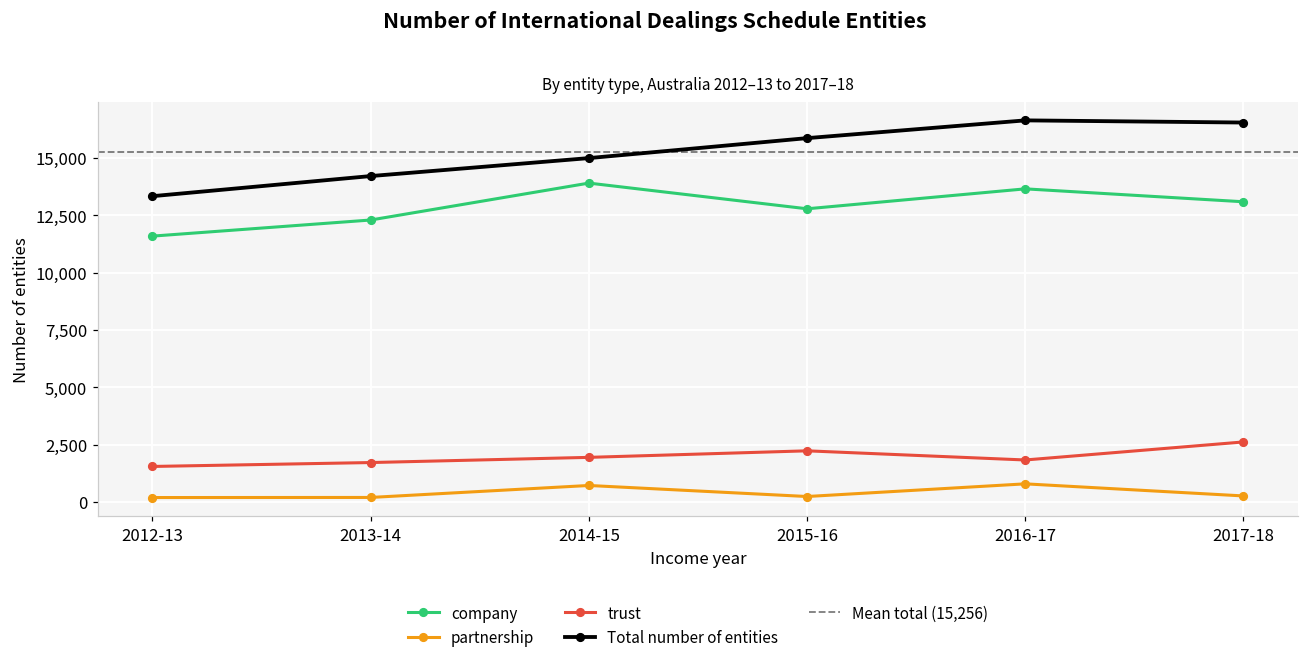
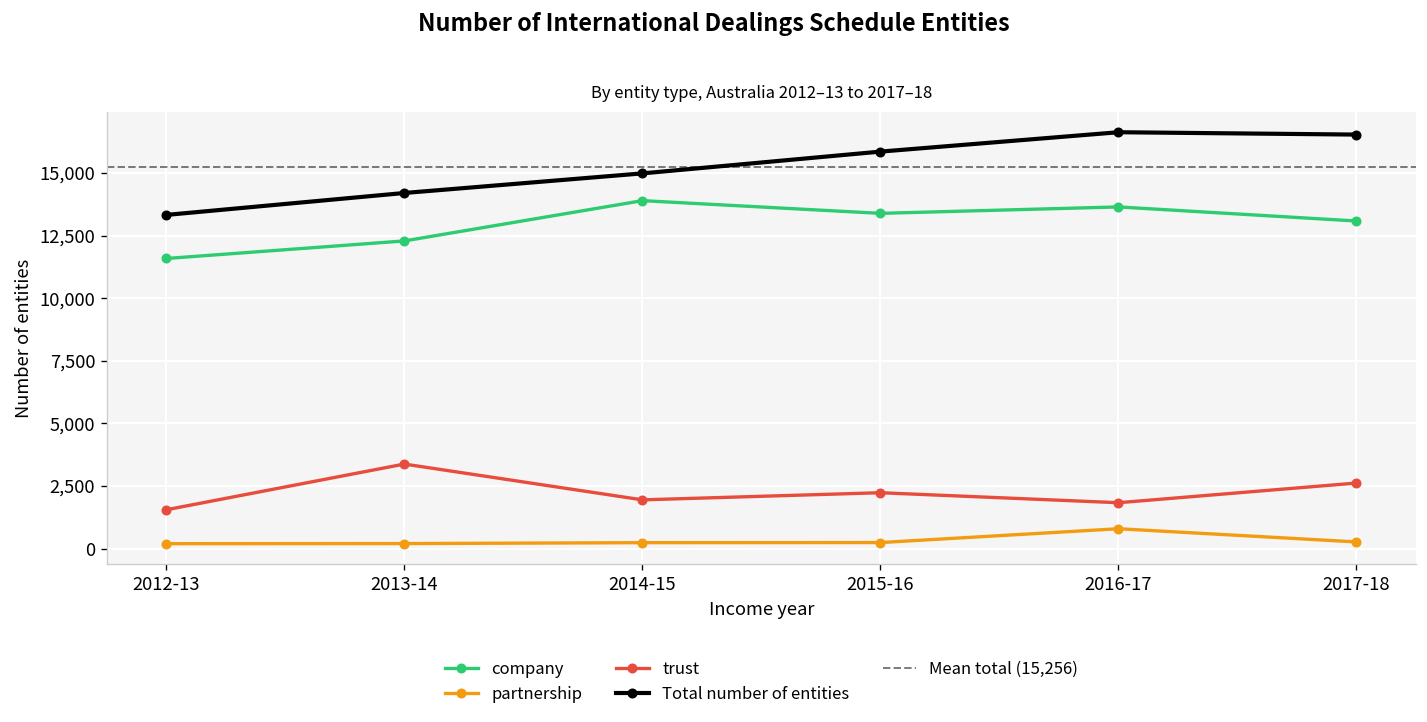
trust, 2013-14: 1,700 -> 3,400
partnership, 2014-15: 700 -> 200
company, 2015-16: 12,800 -> 13,400
